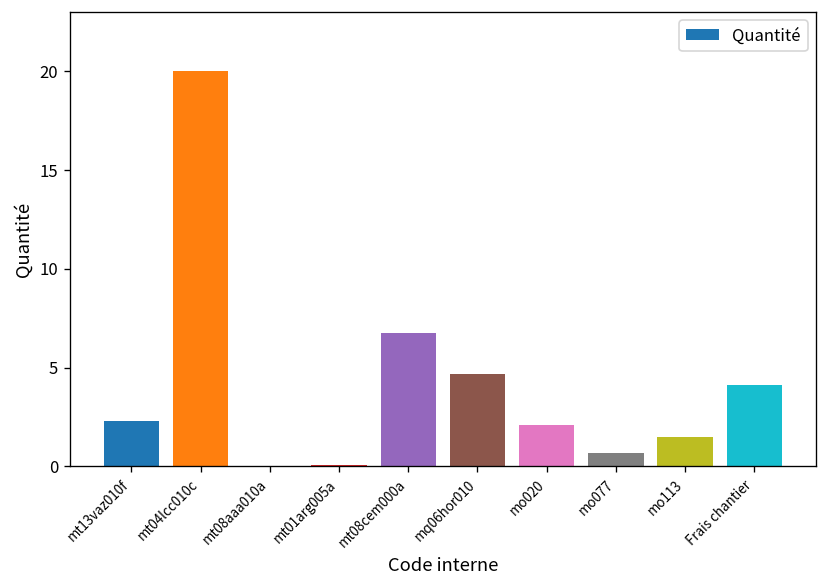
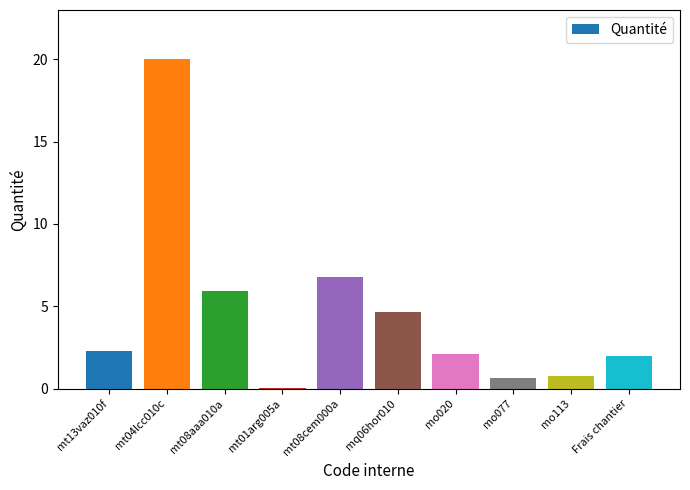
mt08aaa010a: 0.0 -> 5.9
mo113: 1.5 -> 0.8
Frais chantier: 4.1 -> 2.0
